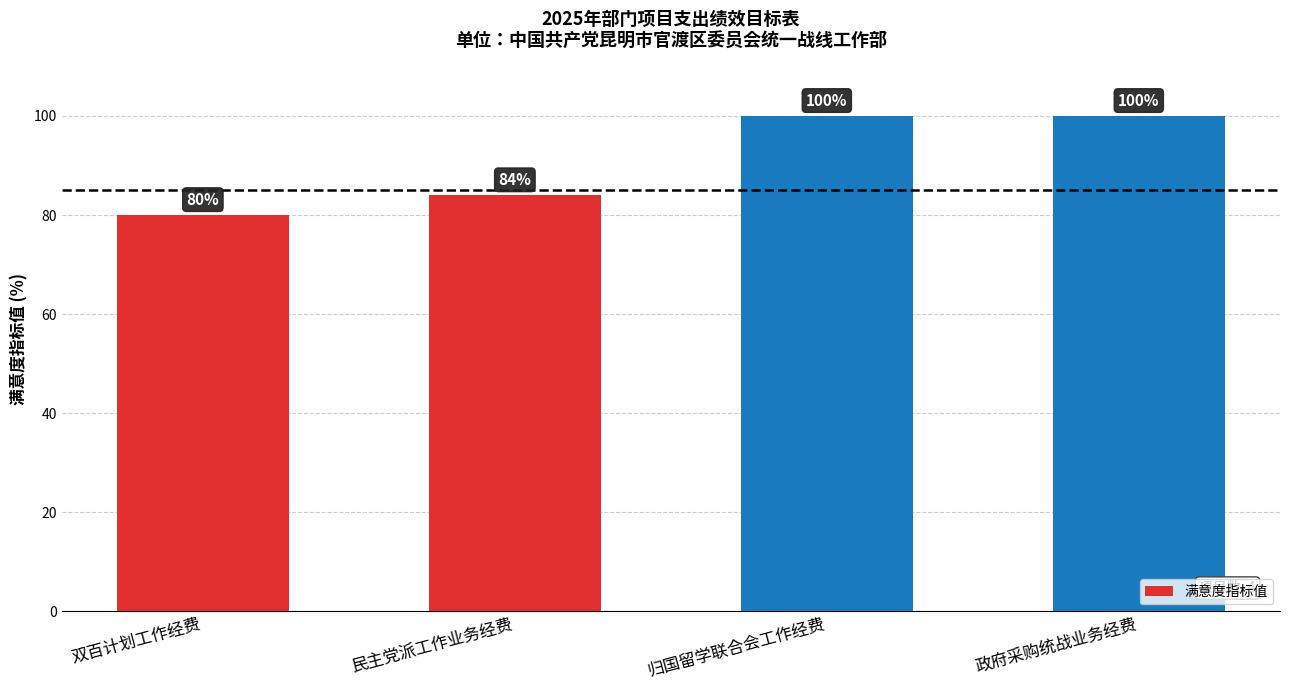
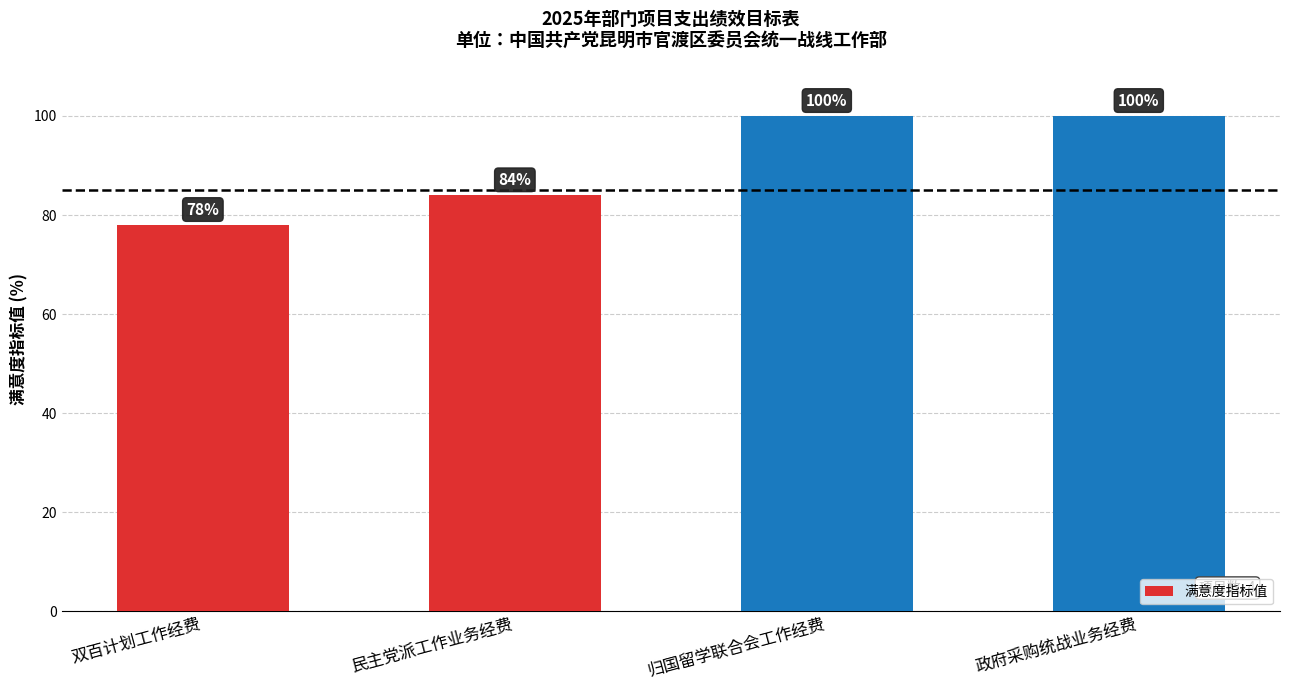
双百计划工作经费: 80% -> 78%
